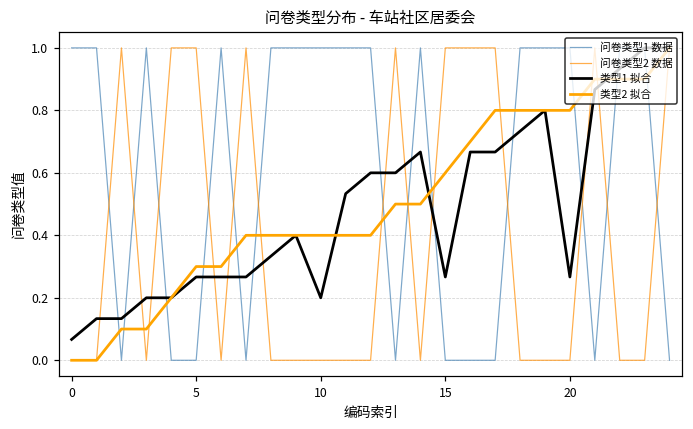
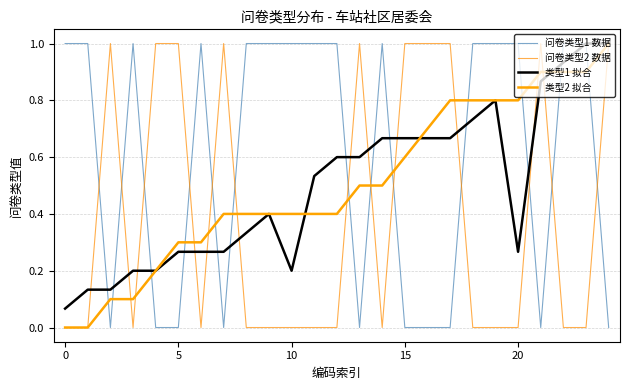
类型1 拟合, 15: 0.27 -> 0.67
